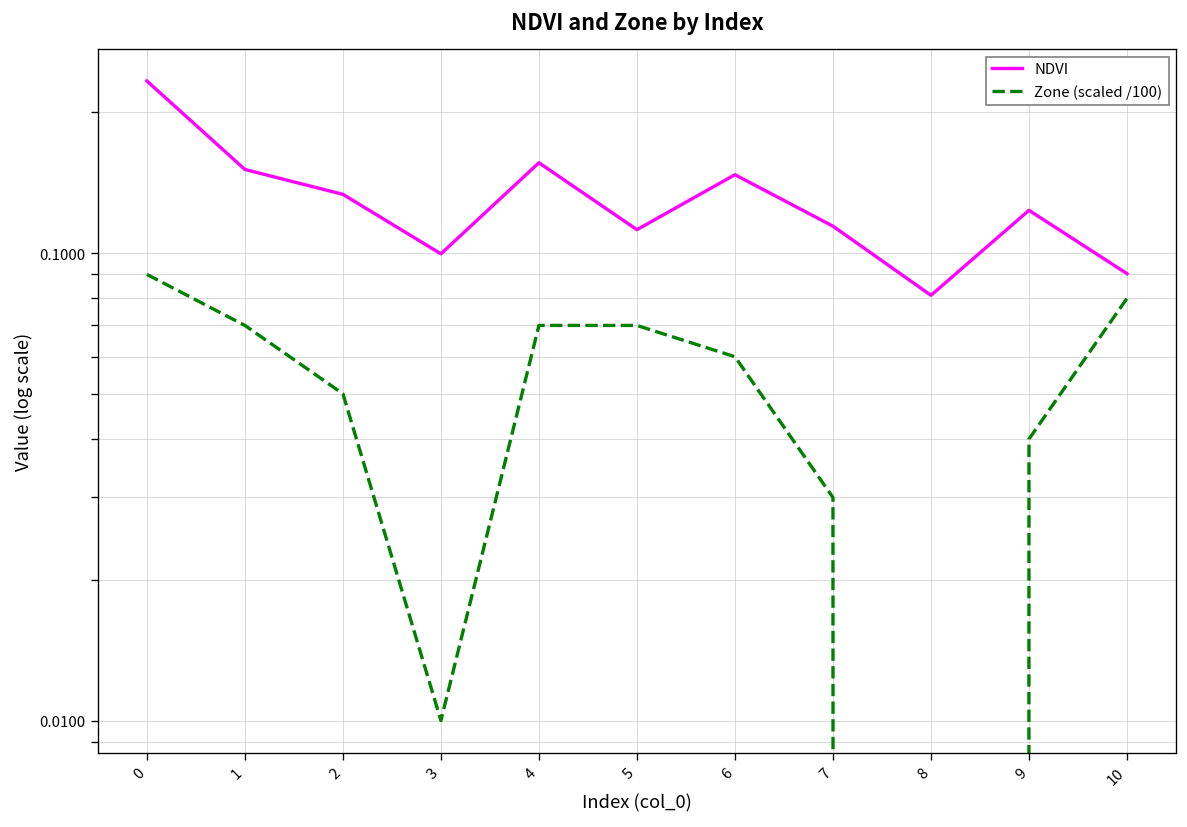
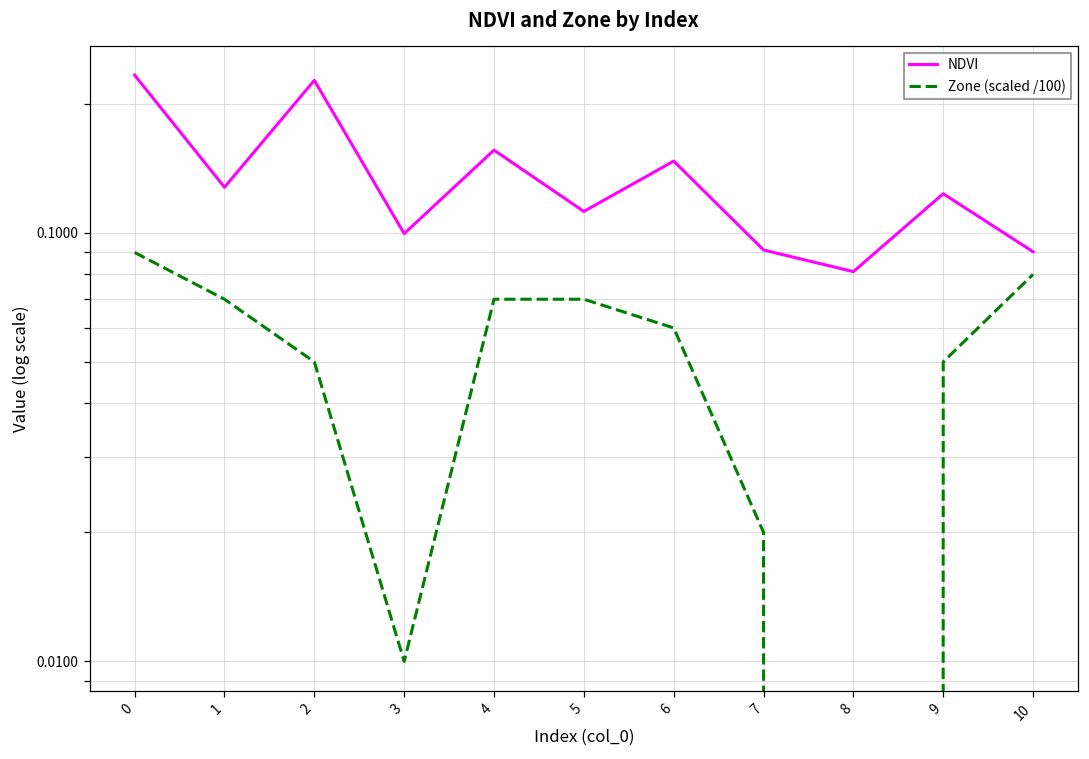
NDVI, 1: 0.151 -> 0.128
NDVI, 2: 0.134 -> 0.23
NDVI, 7: 0.114 -> 0.091
Zone (scaled /100), 7: 0.030 -> 0.020
Zone (scaled /100), 9: 0.040 -> 0.050
